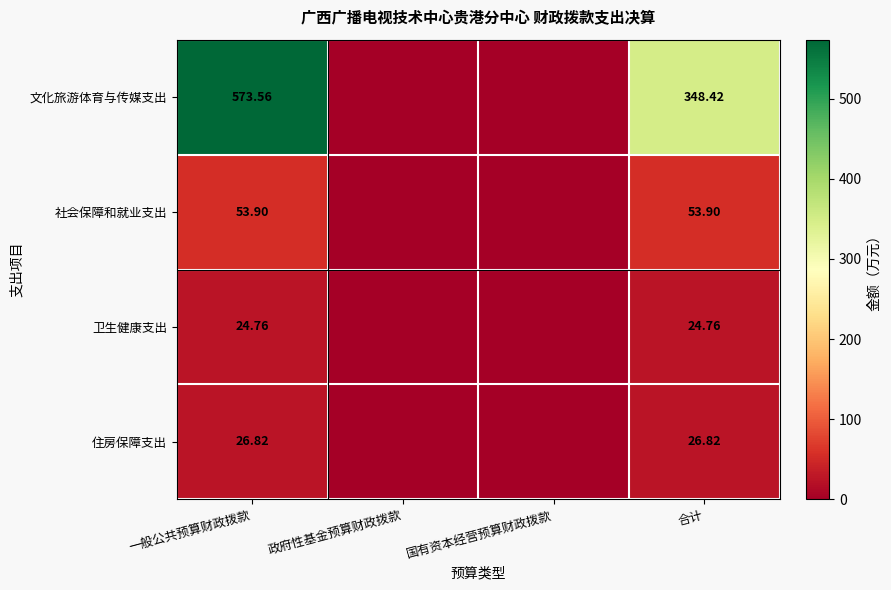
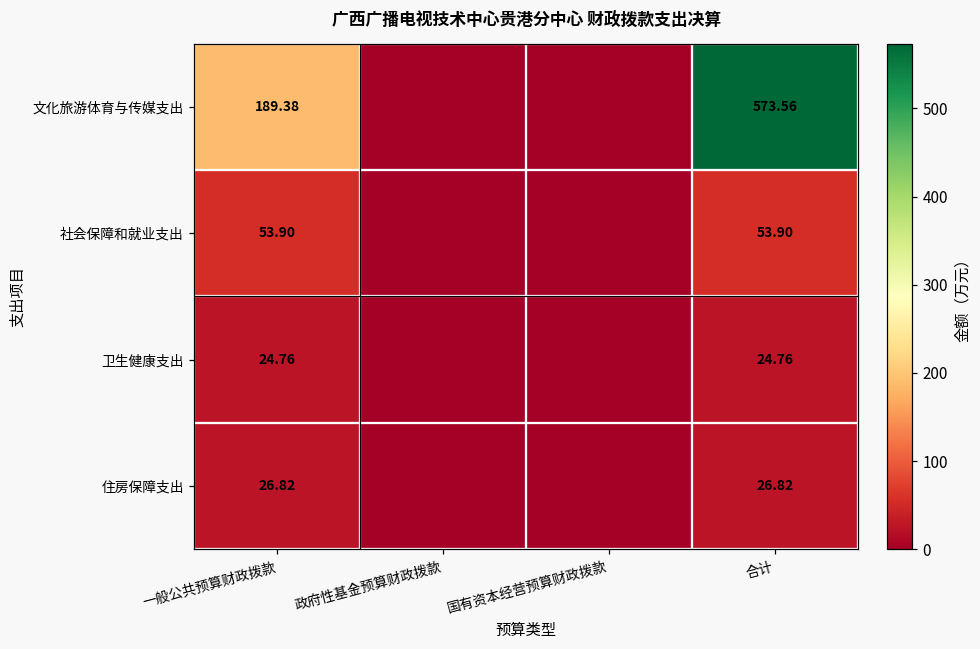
文化旅游体育与传媒支出, 一般公共预算财政拨款: 573.56 -> 189.38
文化旅游体育与传媒支出, 合计: 348.42 -> 573.56
